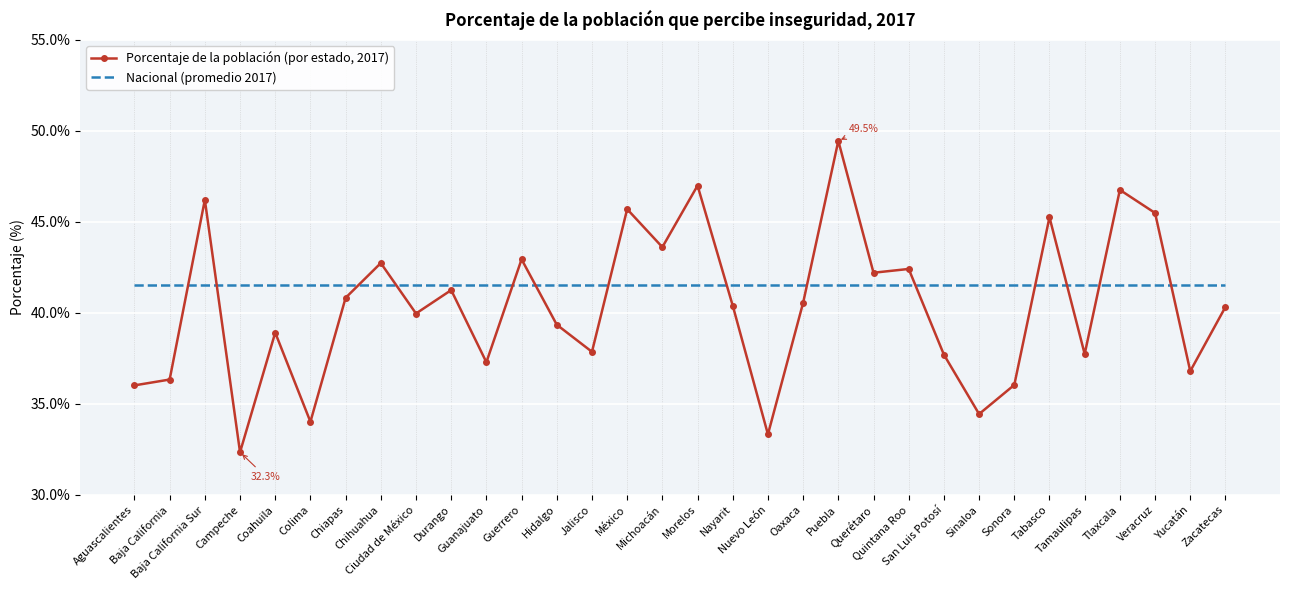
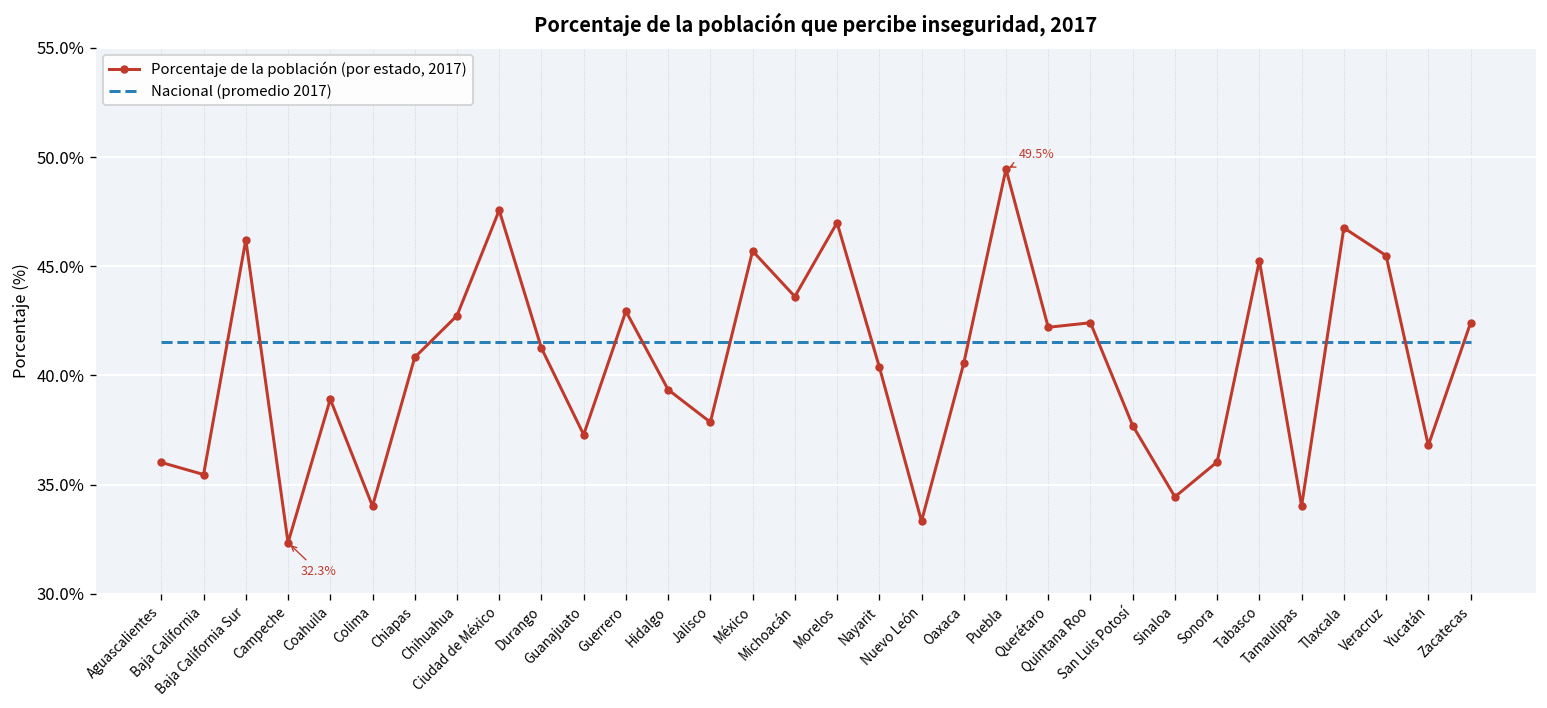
Porcentaje de la población (por estado, 2017), Baja California: 36.3% -> 35.5%
Porcentaje de la población (por estado, 2017), Ciudad de México: 40.0% -> 47.6%
Porcentaje de la población (por estado, 2017), Tamaulipas: 37.7% -> 34.0%
Porcentaje de la población (por estado, 2017), Zacatecas: 40.3% -> 42.4%
